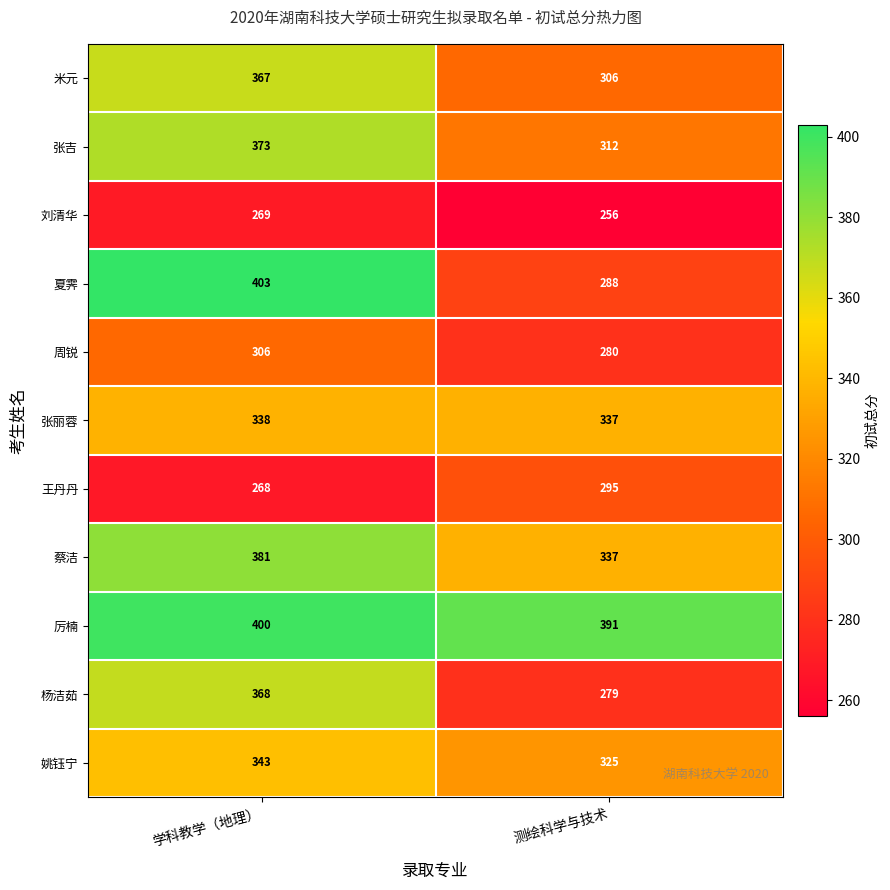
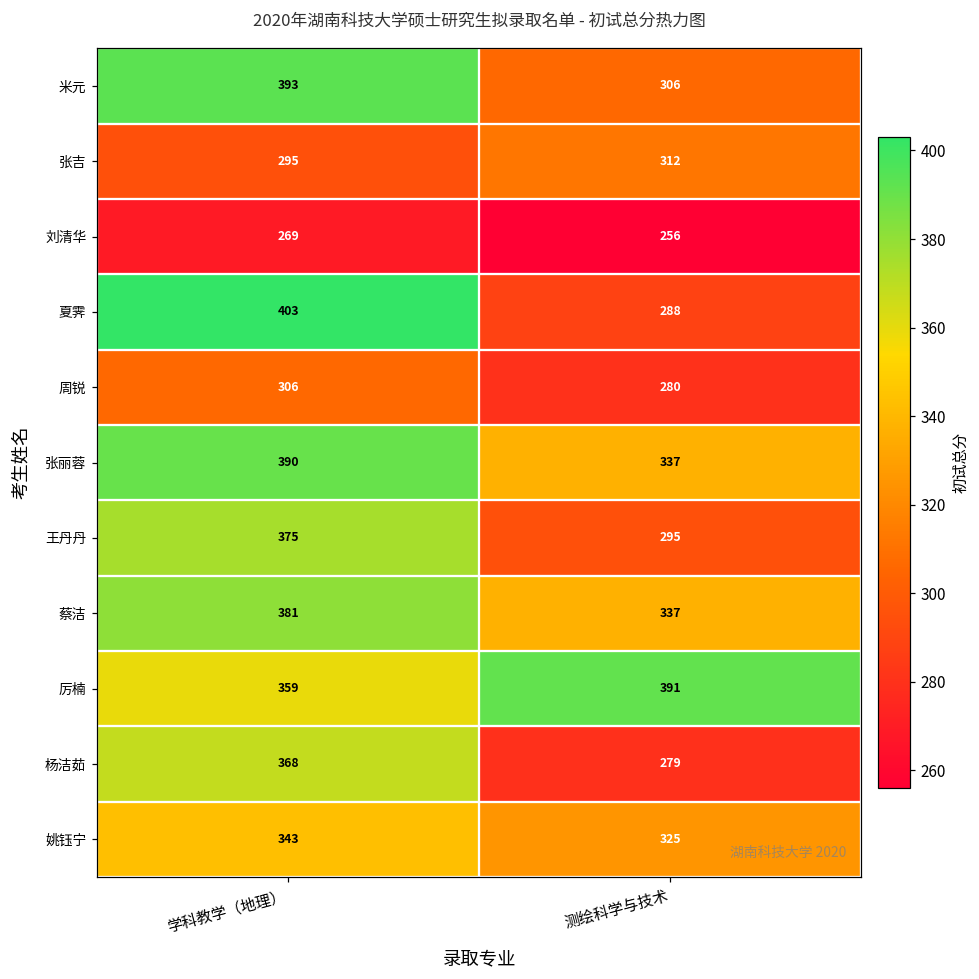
米元, 学科教学（地理）: 367 -> 393
张吉, 学科教学（地理）: 373 -> 295
张丽蓉, 学科教学（地理）: 338 -> 390
王丹丹, 学科教学（地理）: 268 -> 375
厉楠, 学科教学（地理）: 400 -> 359
